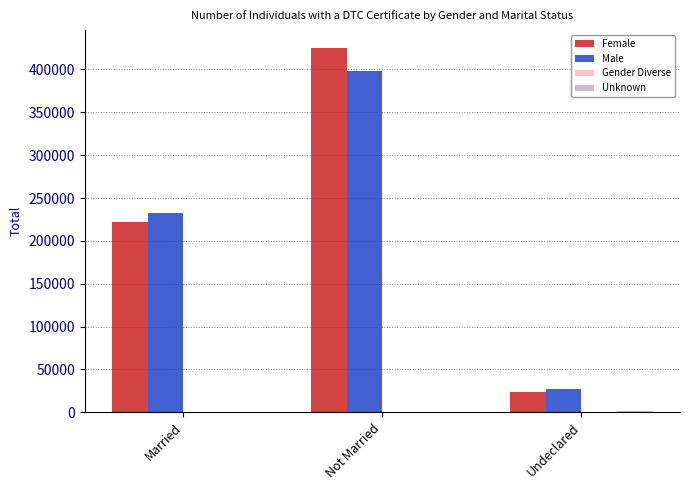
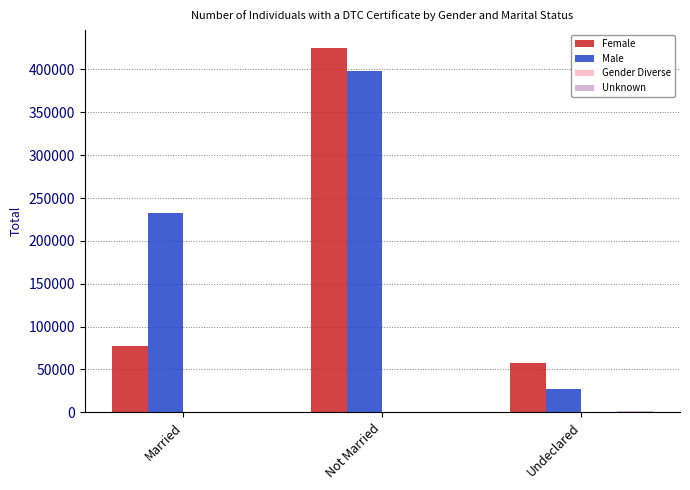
Female, Married: 220000 -> 80000
Female, Undeclared: 20000 -> 60000
